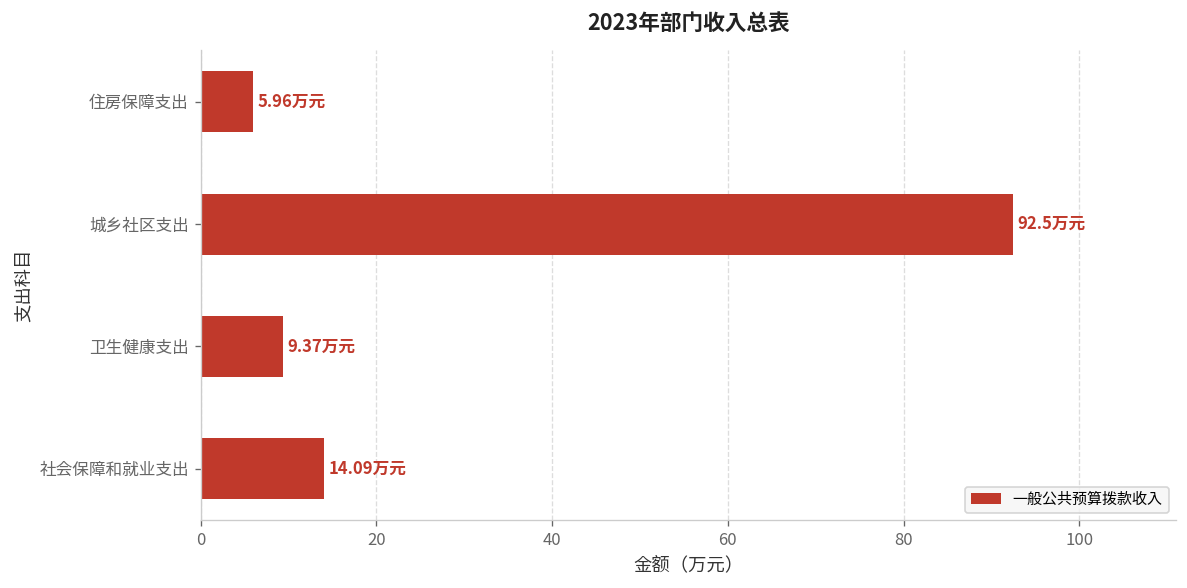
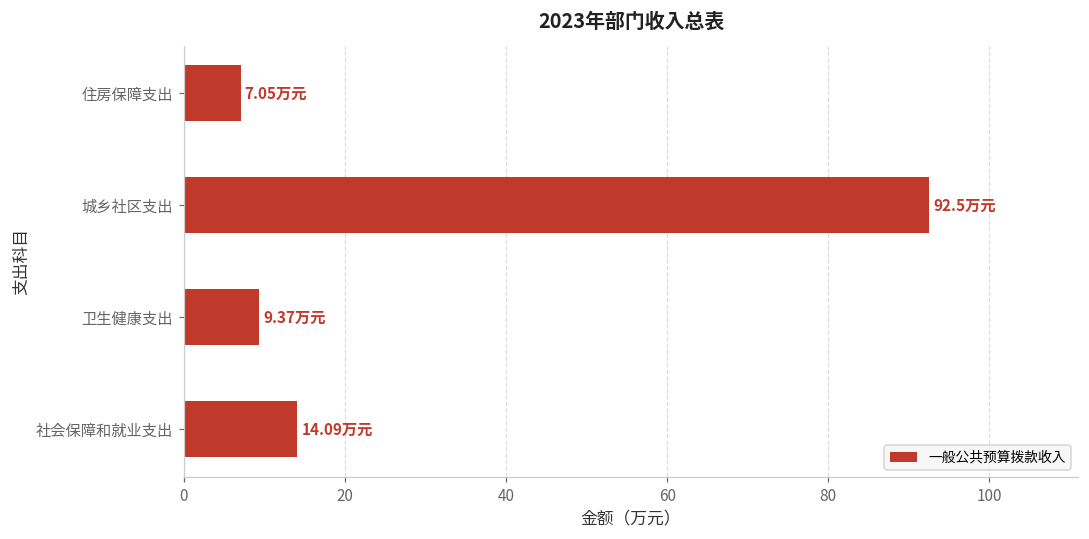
住房保障支出: 5.96 -> 7.05
